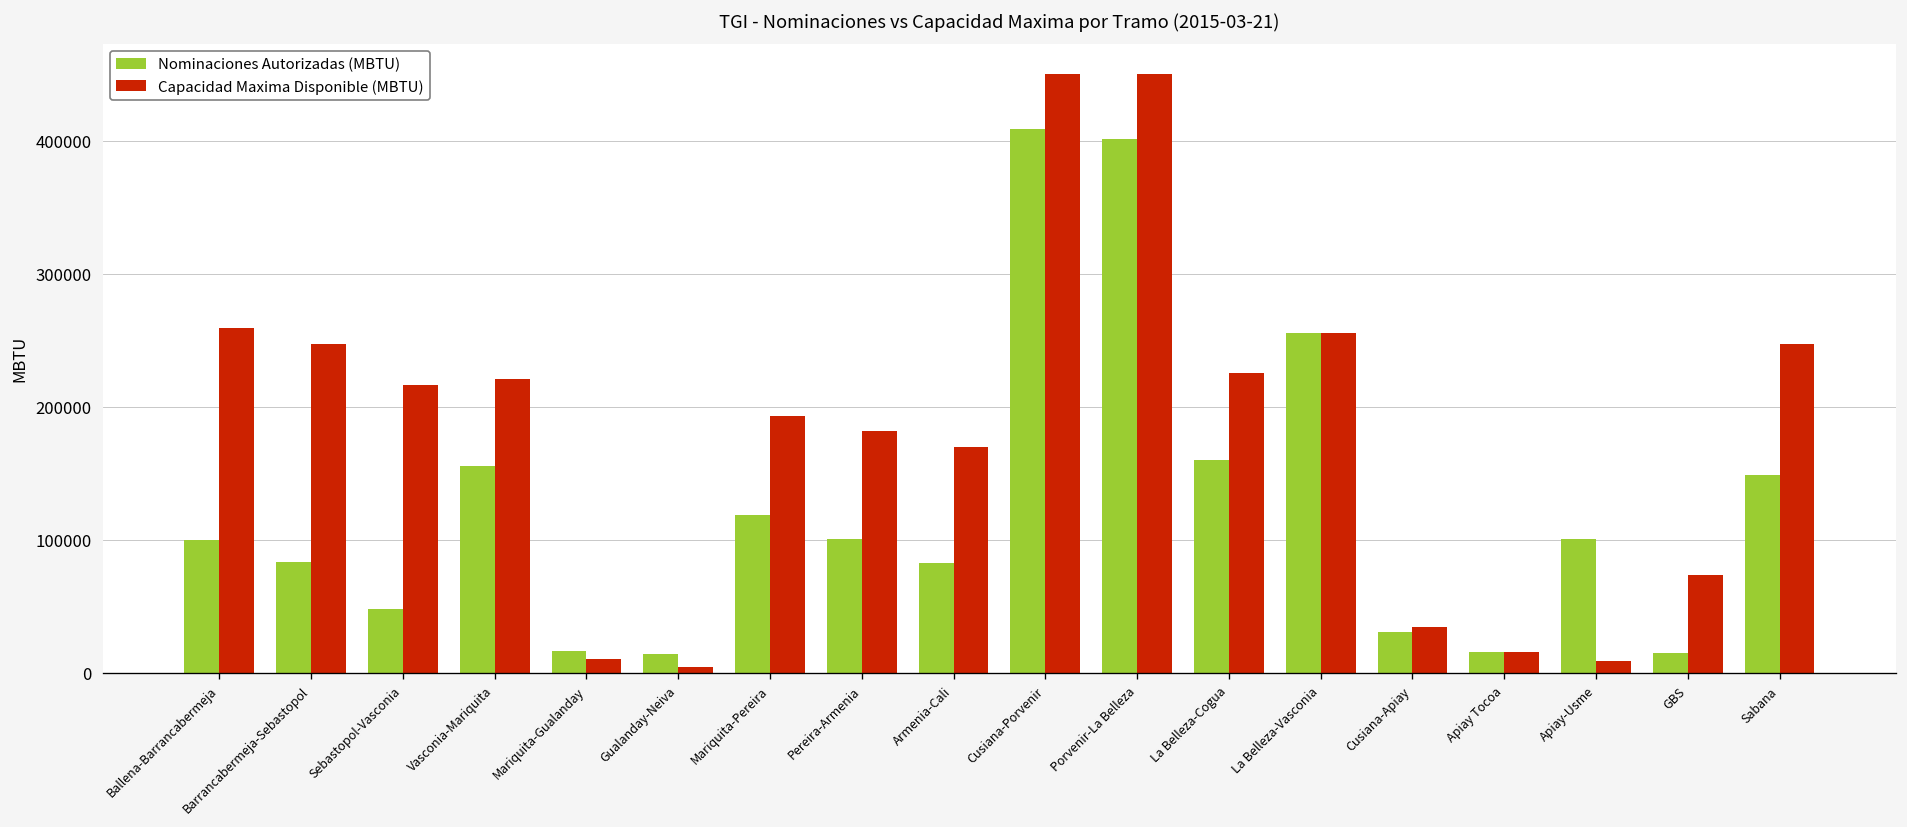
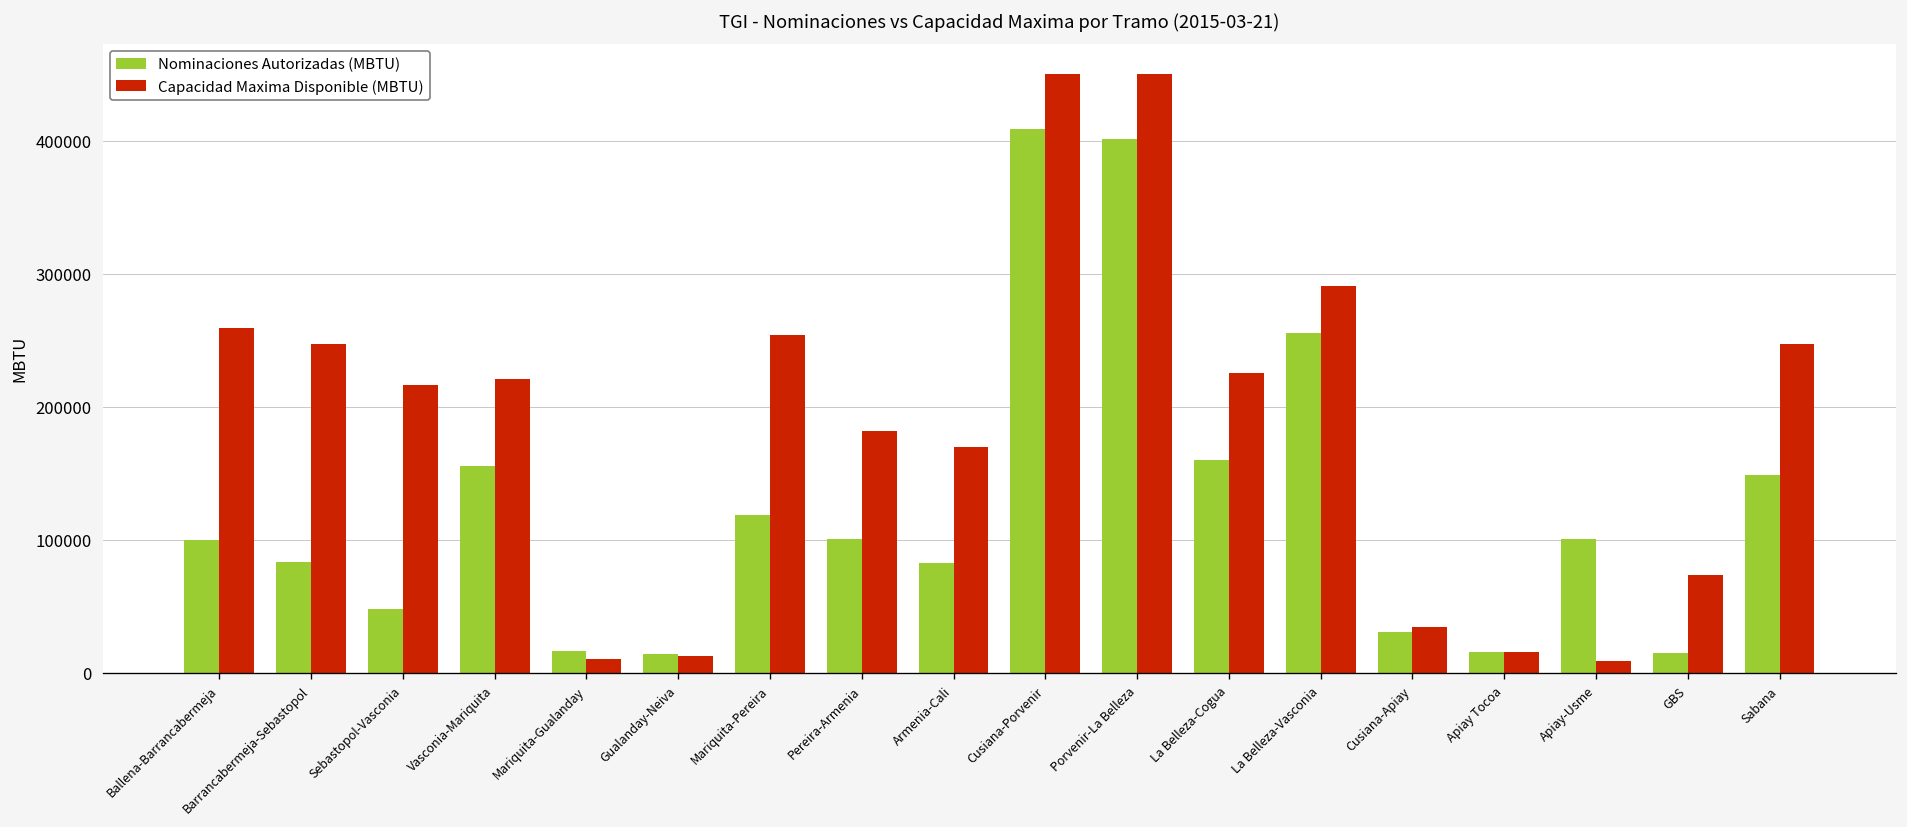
Capacidad Maxima Disponible (MBTU), Gualanday-Neiva: 4000 -> 13000
Capacidad Maxima Disponible (MBTU), Mariquita-Pereira: 193000 -> 254000
Capacidad Maxima Disponible (MBTU), La Belleza-Vasconia: 255000 -> 291000
